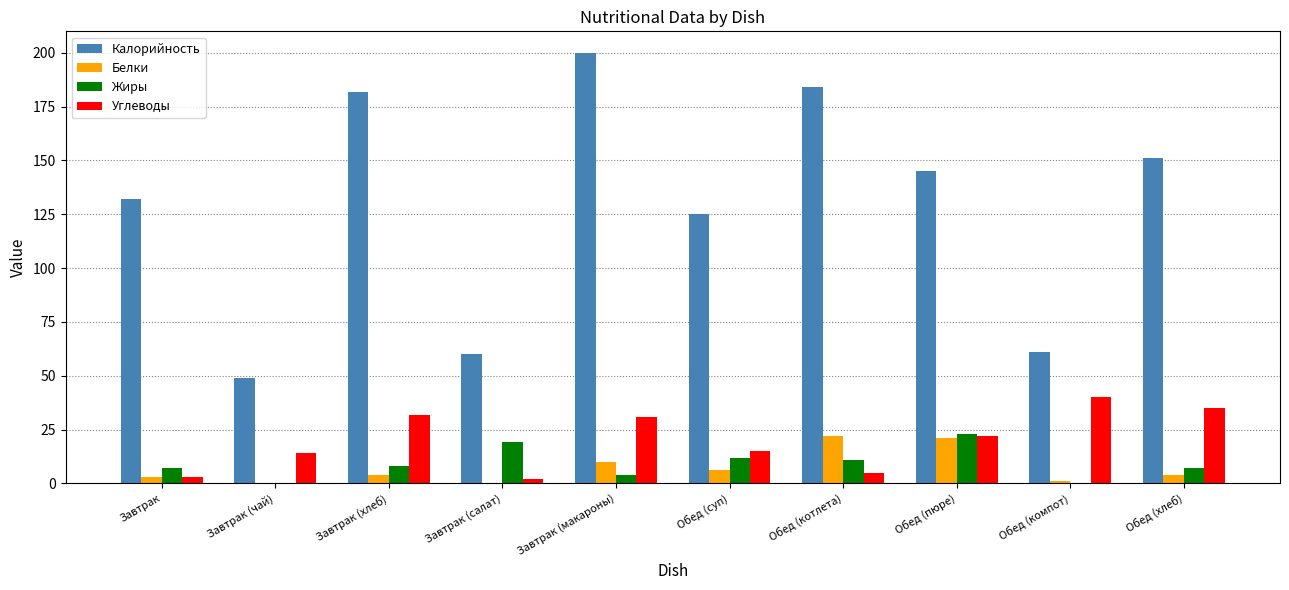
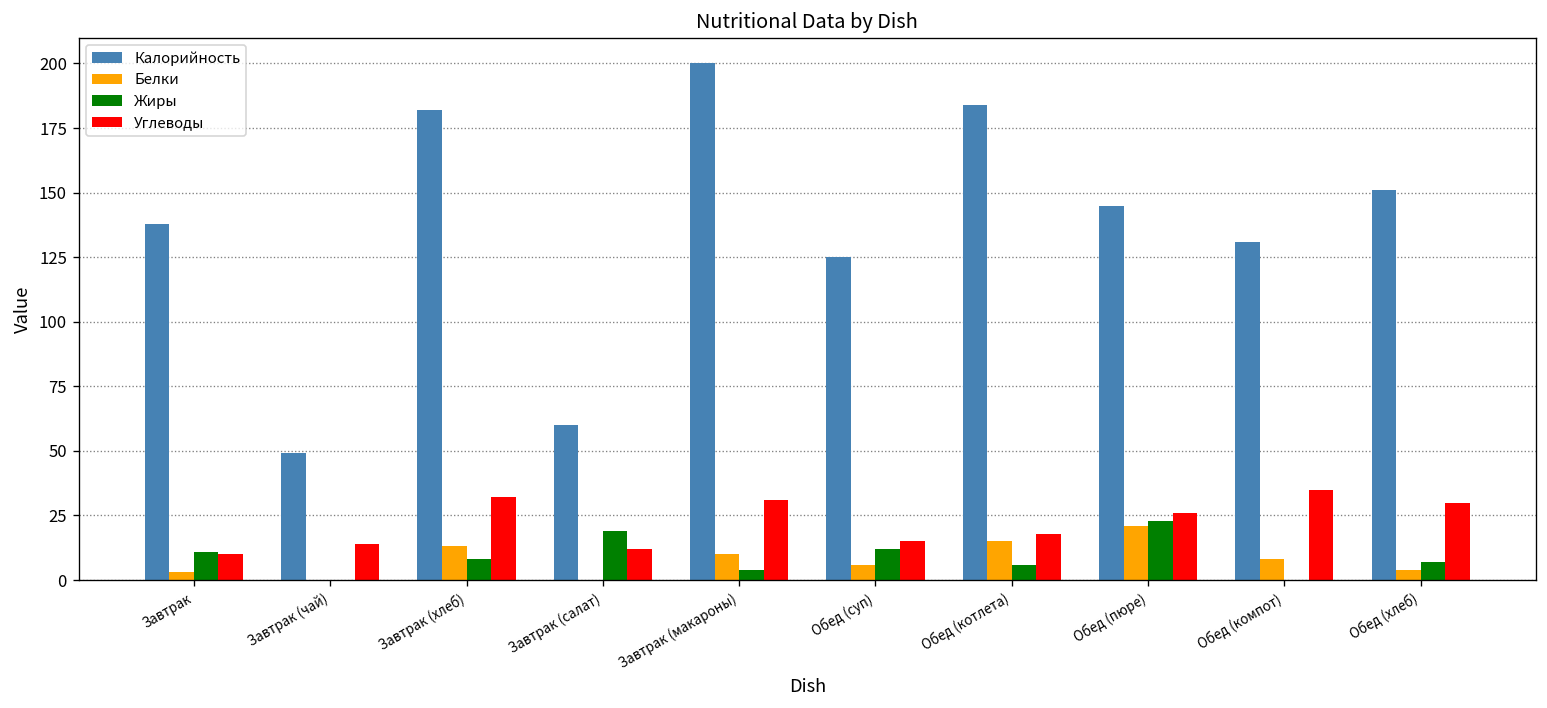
Калорийность, Завтрак: 132 -> 138
Жиры, Завтрак: 7 -> 11
Углеводы, Завтрак: 3 -> 10
Белки, Завтрак (хлеб): 4 -> 13
Углеводы, Завтрак (салат): 2 -> 12
Белки, Обед (котлета): 22 -> 15
Жиры, Обед (котлета): 11 -> 6
Углеводы, Обед (котлета): 5 -> 18
Углеводы, Обед (пюре): 22 -> 26
Калорийность, Обед (компот): 61 -> 131
Белки, Обед (компот): 1 -> 8
Углеводы, Обед (компот): 40 -> 35
Углеводы, Обед (хлеб): 35 -> 30
